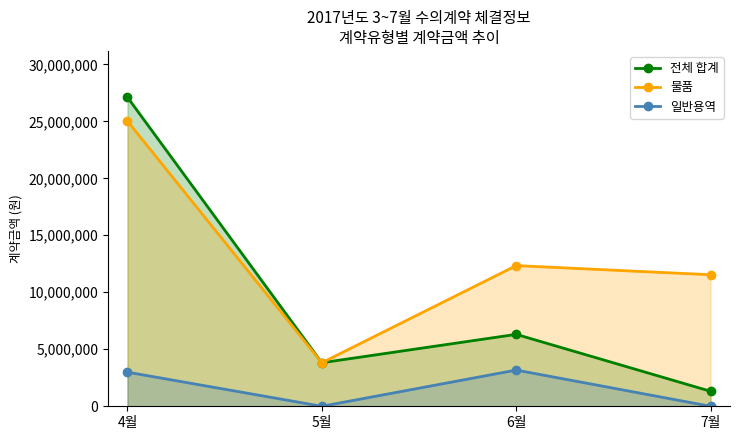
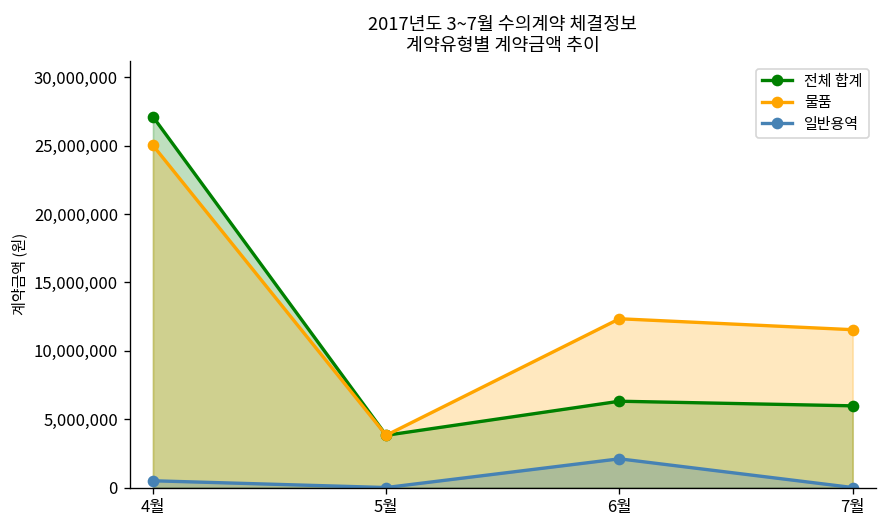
일반용역, 4월: 3,000,000 -> 500,000
일반용역, 6월: 3,200,000 -> 2,100,000
전체 합계, 7월: 1,300,000 -> 6,000,000
